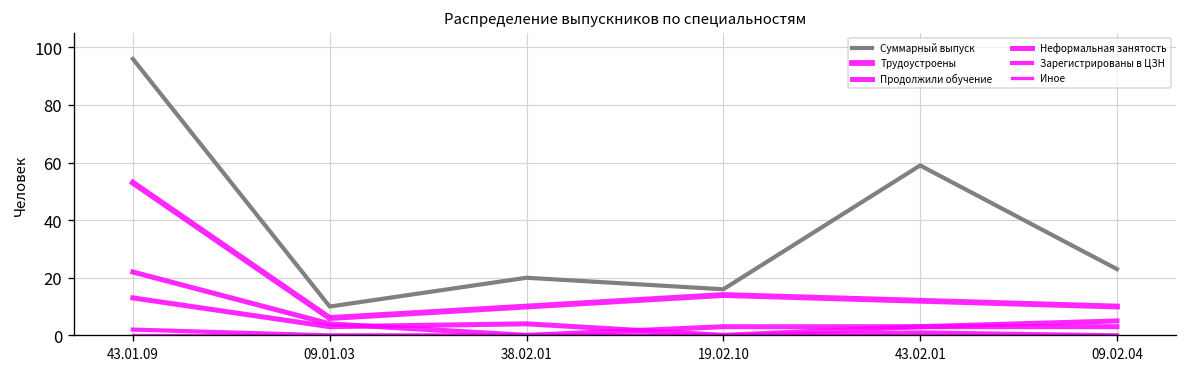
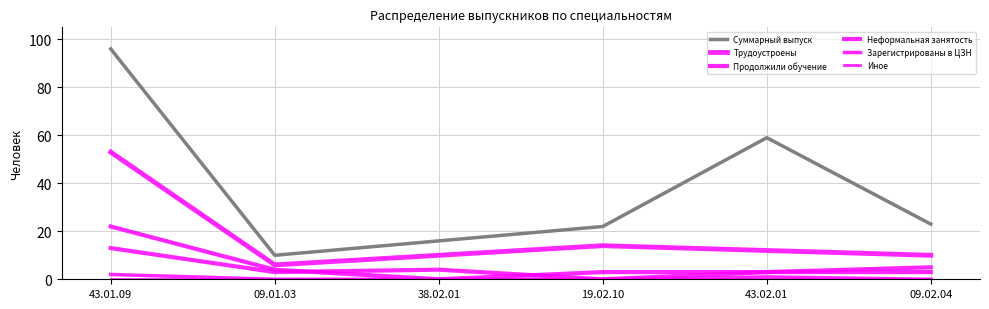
Суммарный выпуск, 38.02.01: 20 -> 16
Суммарный выпуск, 19.02.10: 16 -> 22
